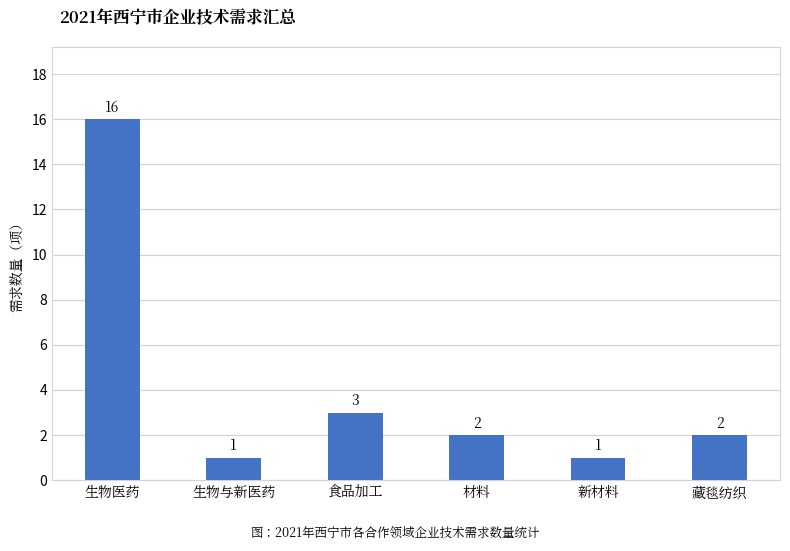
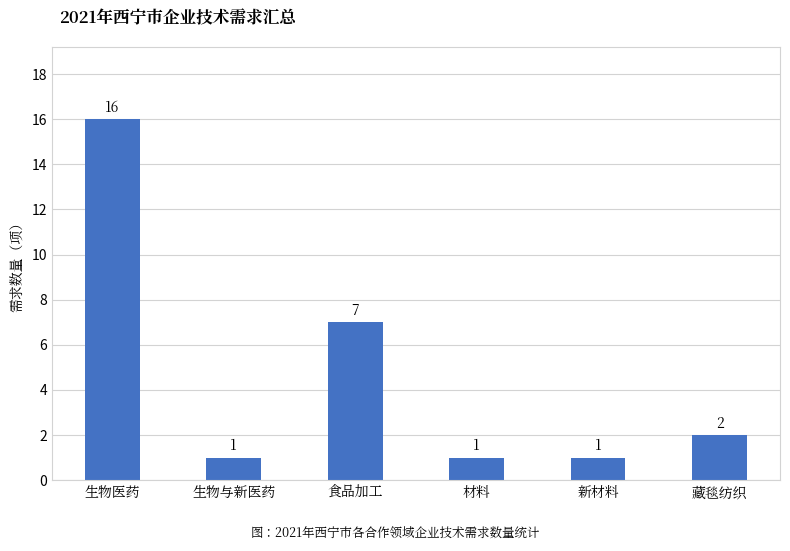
食品加工: 3 -> 7
材料: 2 -> 1
